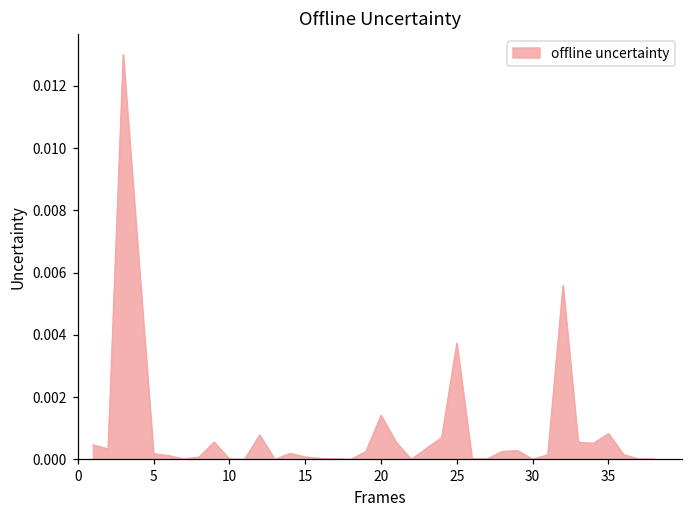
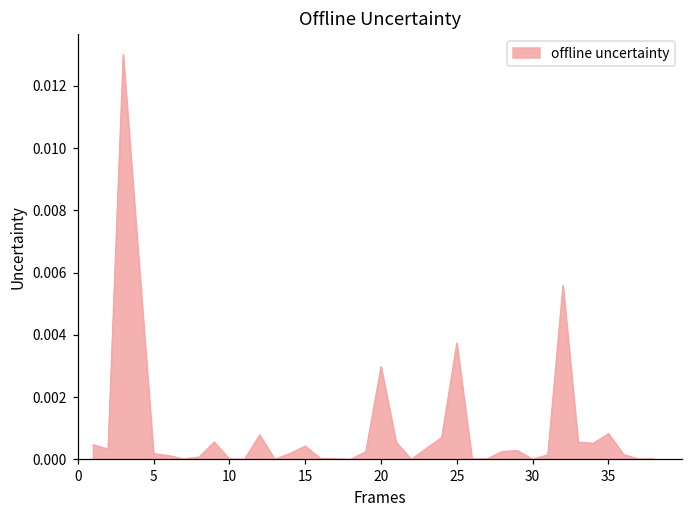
15: 0.0001 -> 0.0004
20: 0.0014 -> 0.0030
